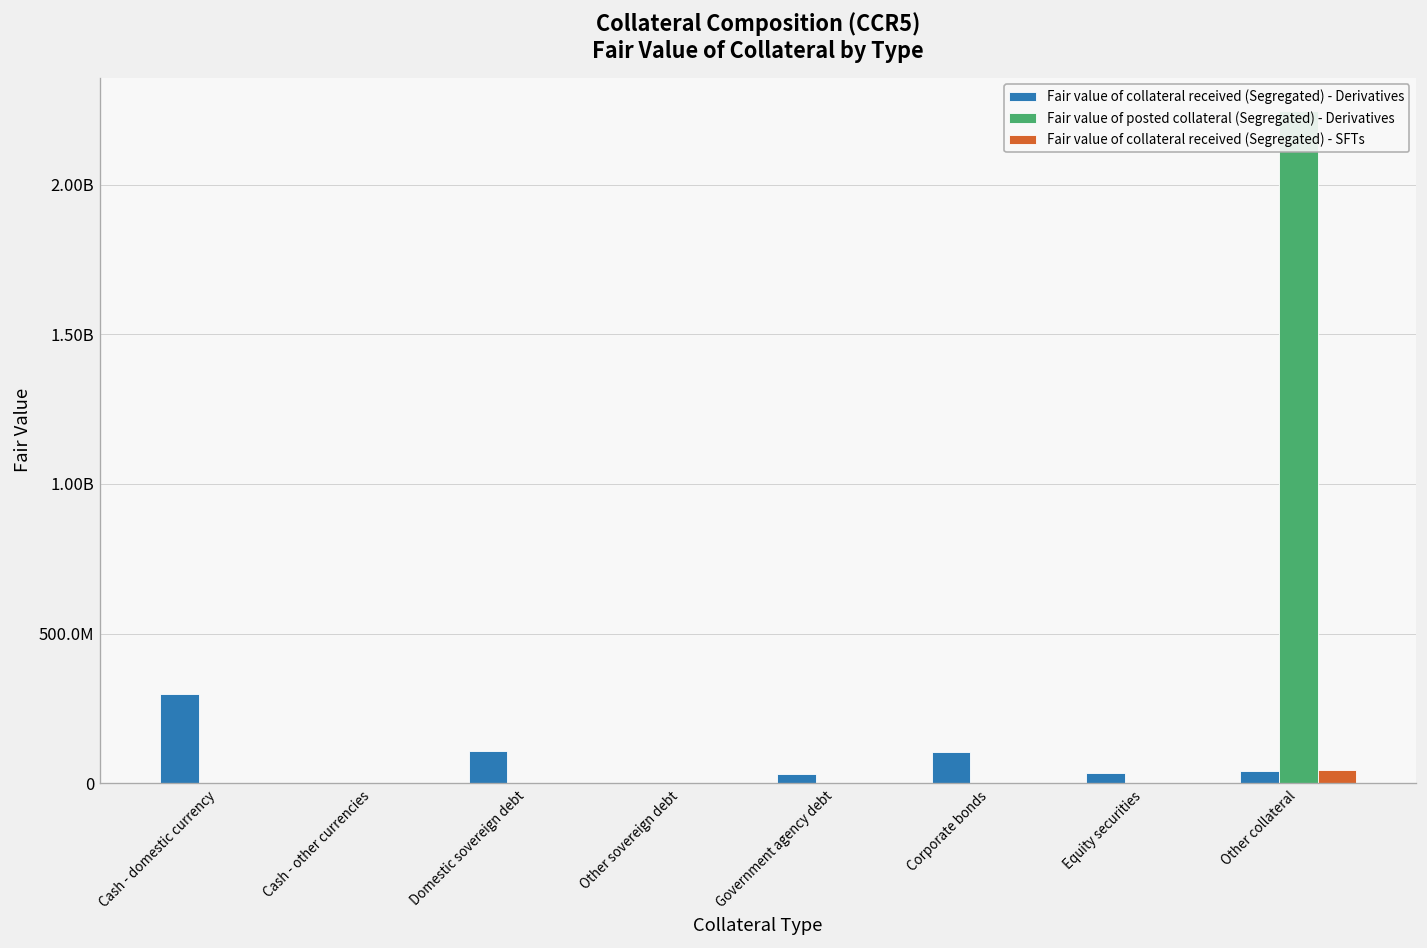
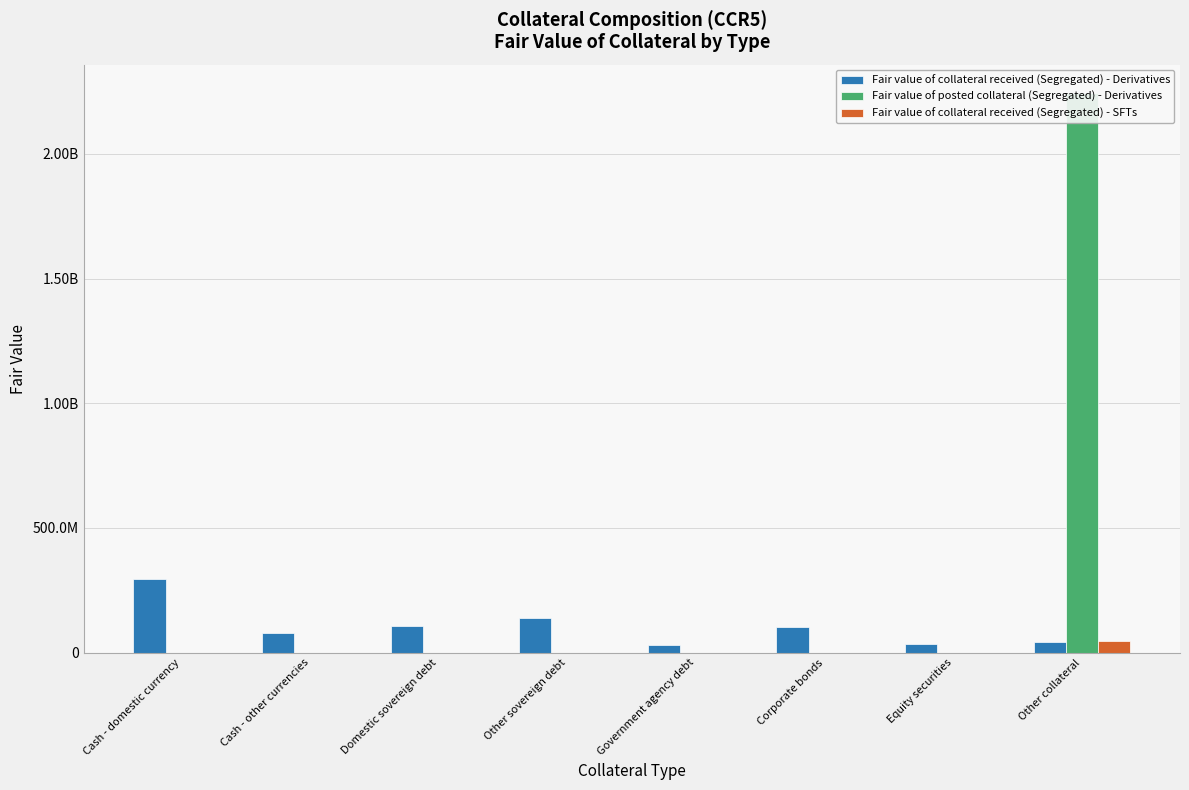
Fair value of collateral received (Segregated) - Derivatives, Cash - other currencies: 0 -> 80000000
Fair value of collateral received (Segregated) - Derivatives, Other sovereign debt: 0 -> 140000000
